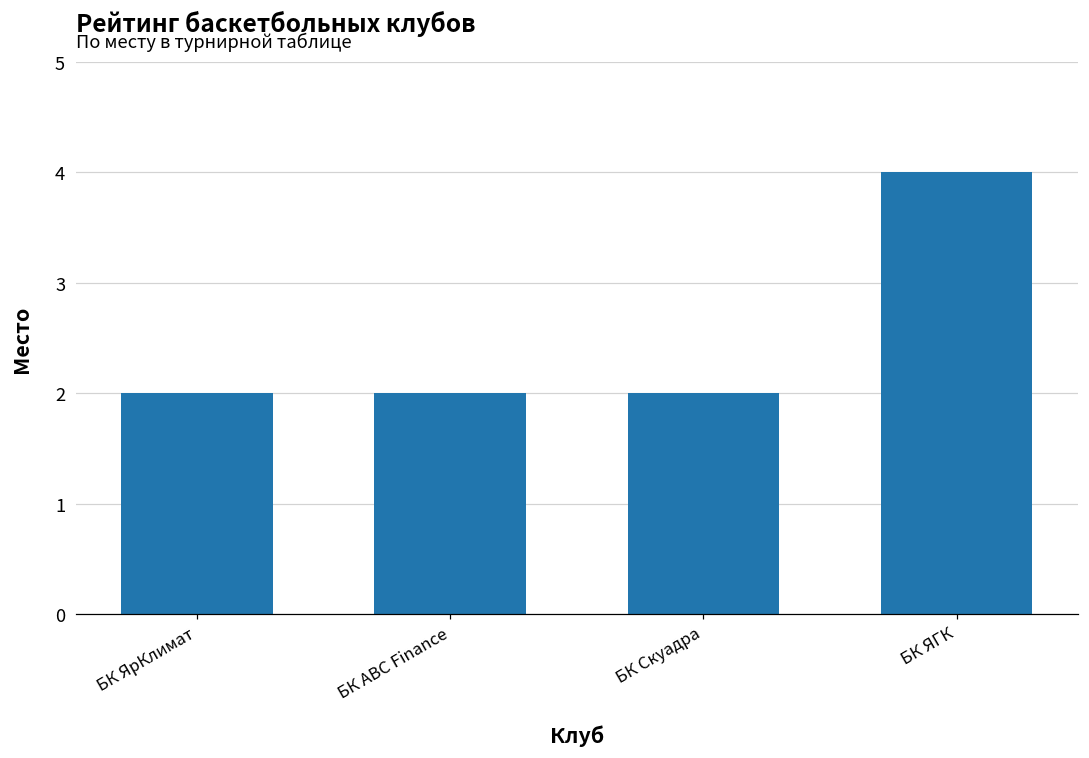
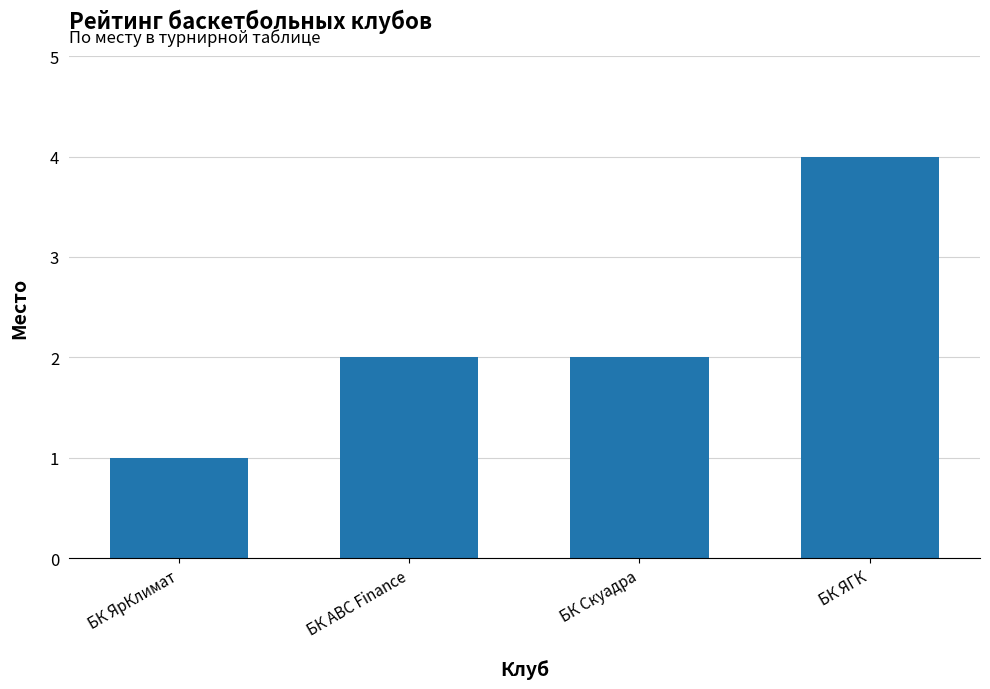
БК ЯрКлимат: 2 -> 1
